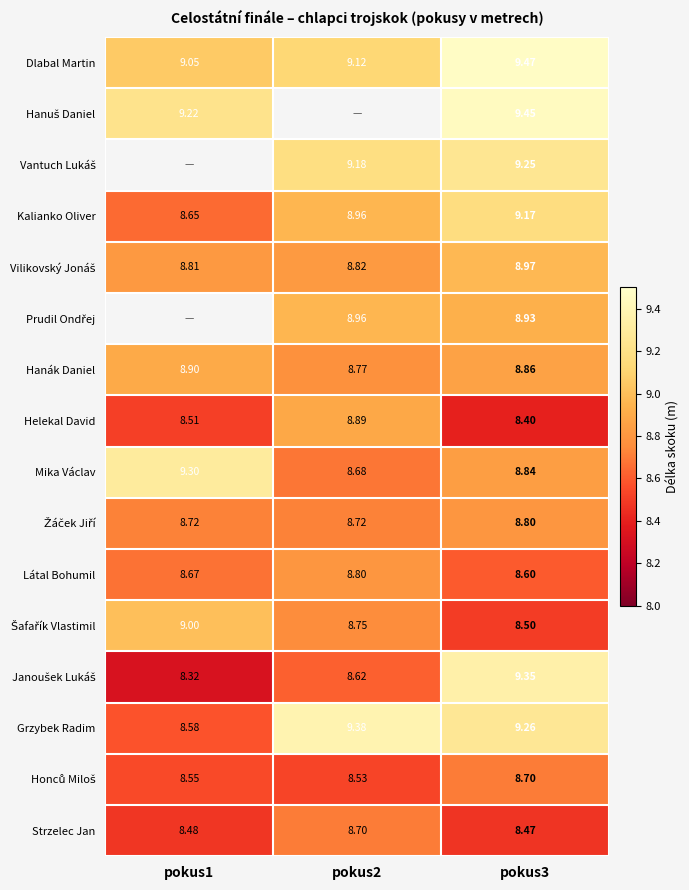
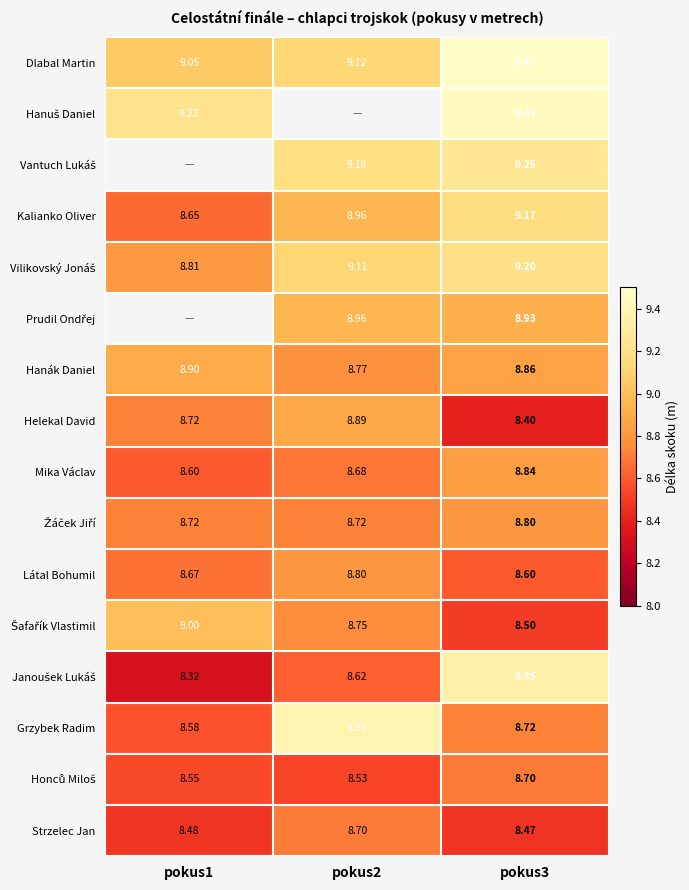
Vilikovský Jonáš, pokus2: 8.82 -> 9.11
Vilikovský Jonáš, pokus3: 8.97 -> 9.20
Helekal David, pokus1: 8.51 -> 8.72
Mika Václav, pokus1: 9.30 -> 8.60
Grzybek Radim, pokus3: 9.26 -> 8.72
